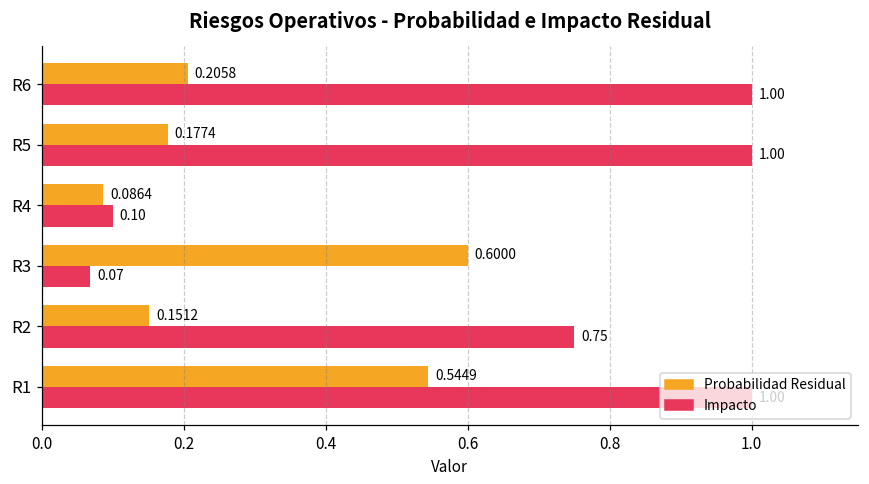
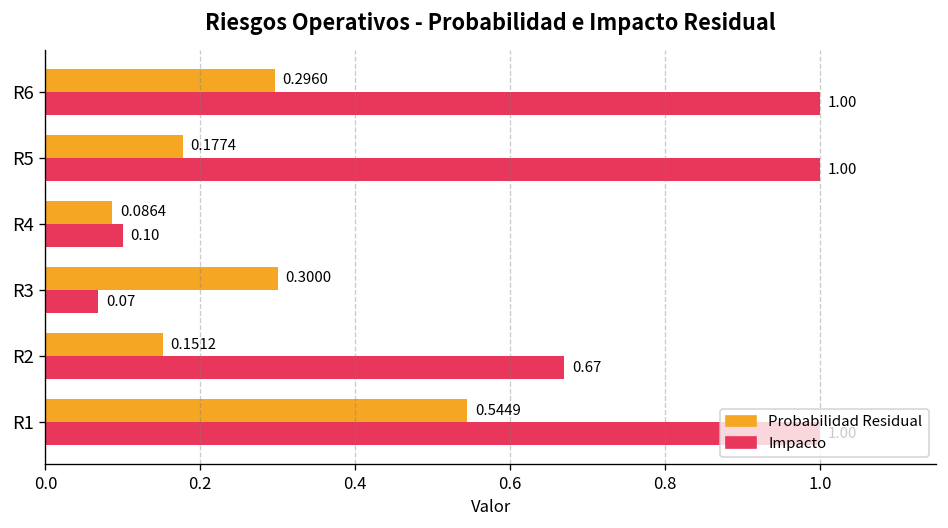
Probabilidad Residual, R6: 0.2058 -> 0.2960
Probabilidad Residual, R3: 0.6000 -> 0.3000
Impacto, R2: 0.75 -> 0.67
